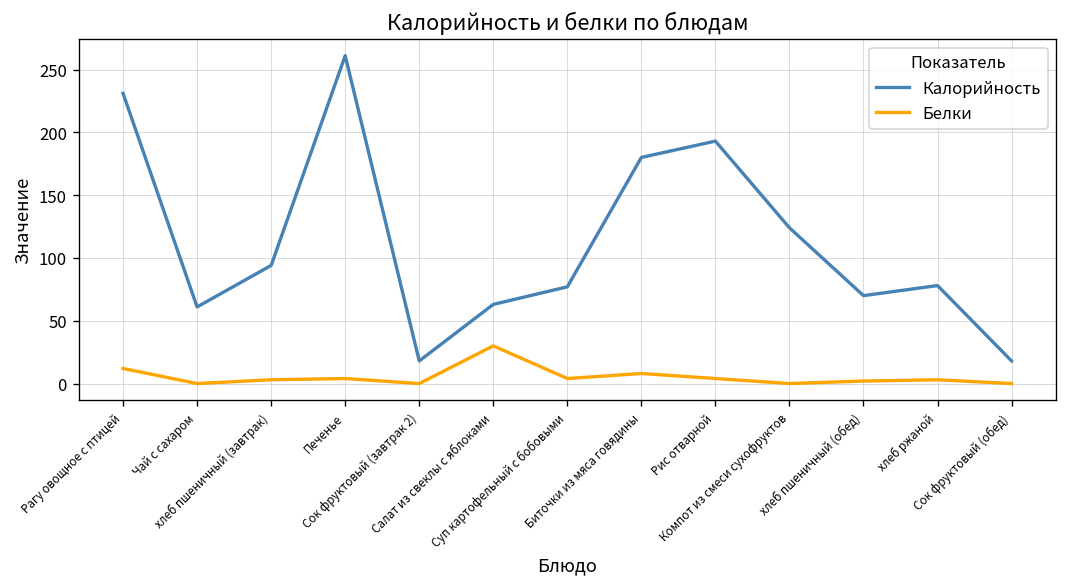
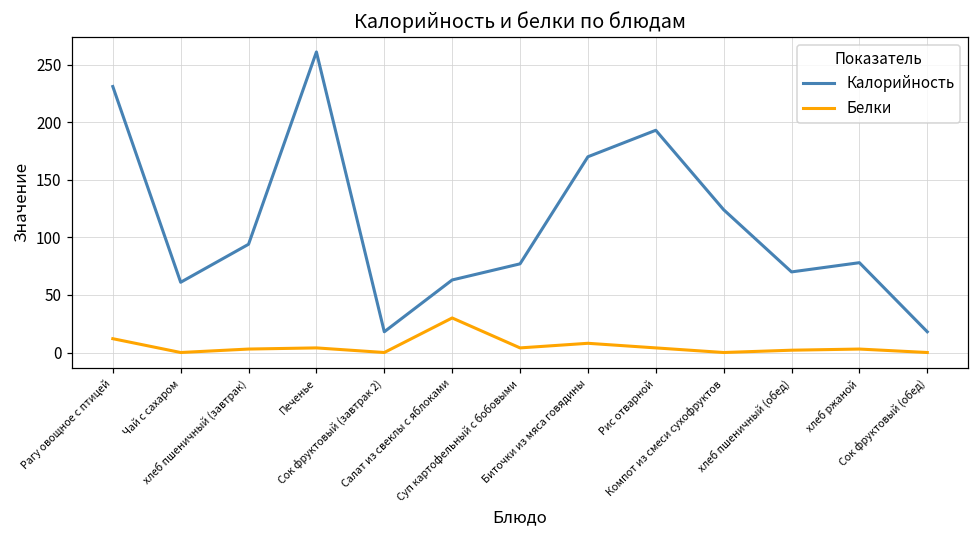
Калорийность, Биточки из мяса говядины: 180 -> 170
